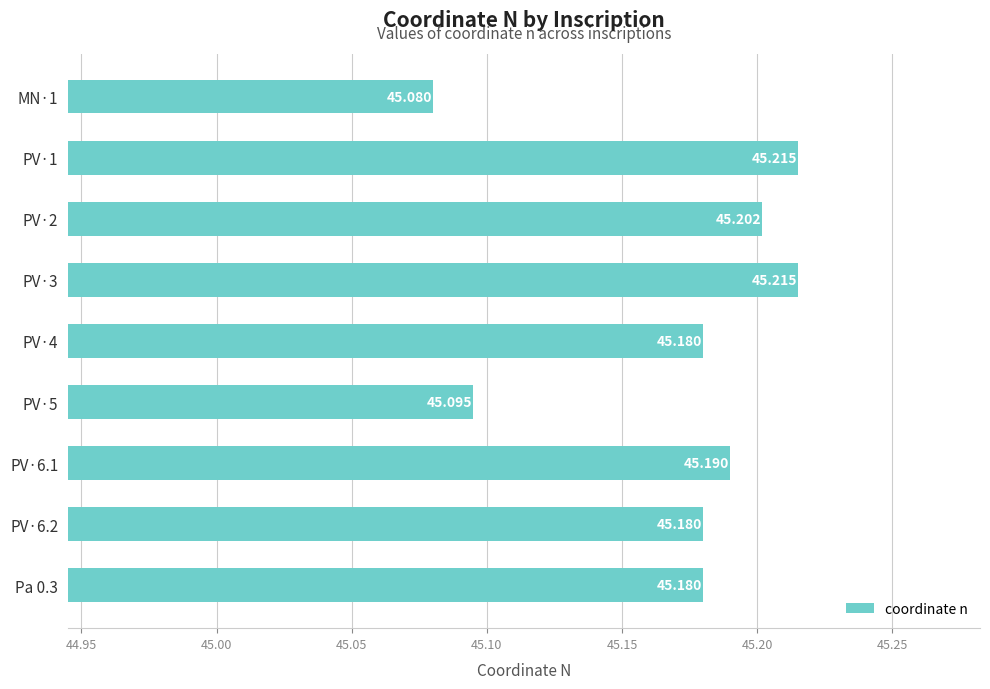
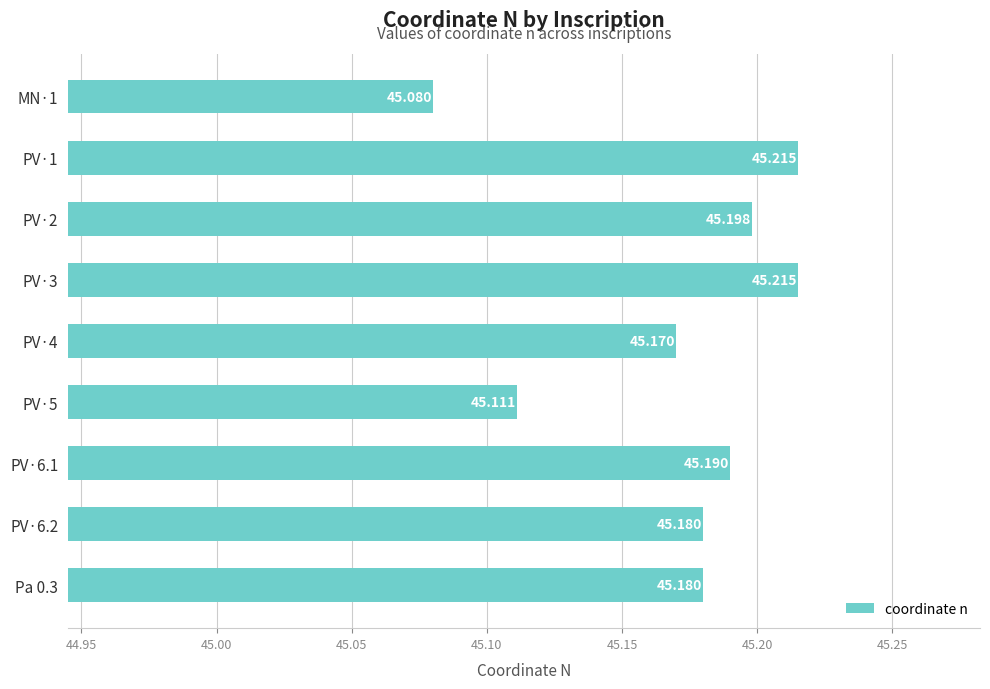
PV·2: 45.202 -> 45.198
PV·4: 45.180 -> 45.170
PV·5: 45.095 -> 45.111
